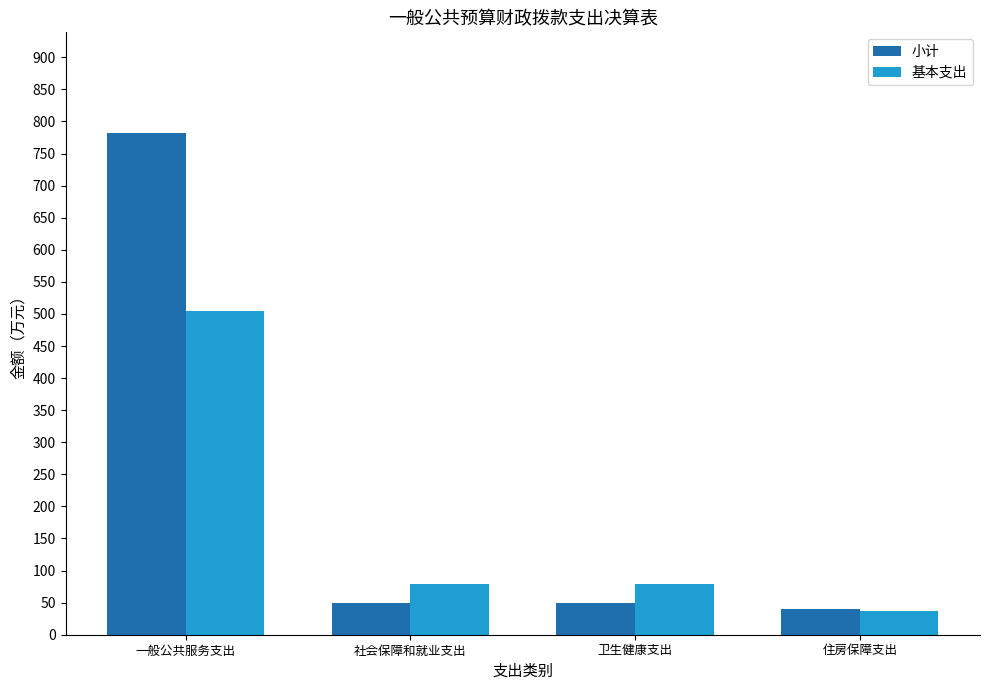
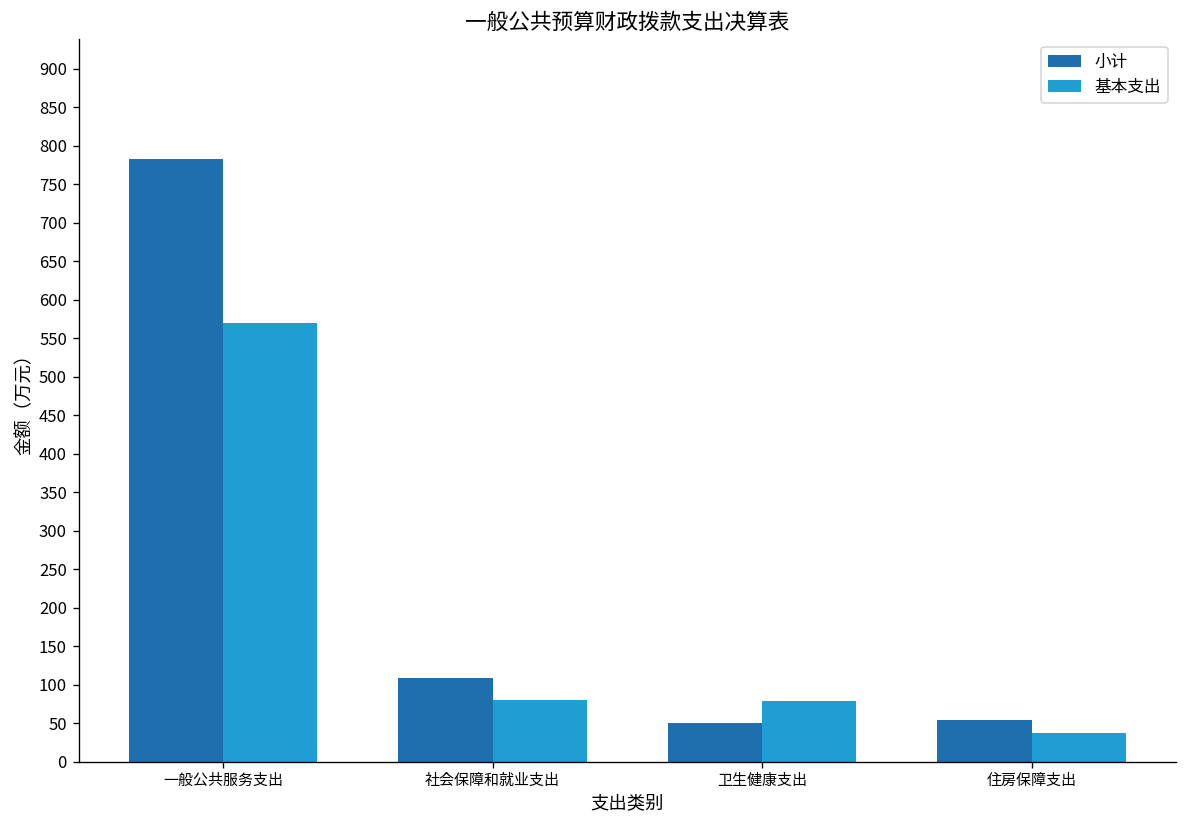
基本支出, 一般公共服务支出: 500 -> 570
小计, 社会保障和就业支出: 50 -> 110
小计, 住房保障支出: 40 -> 50
